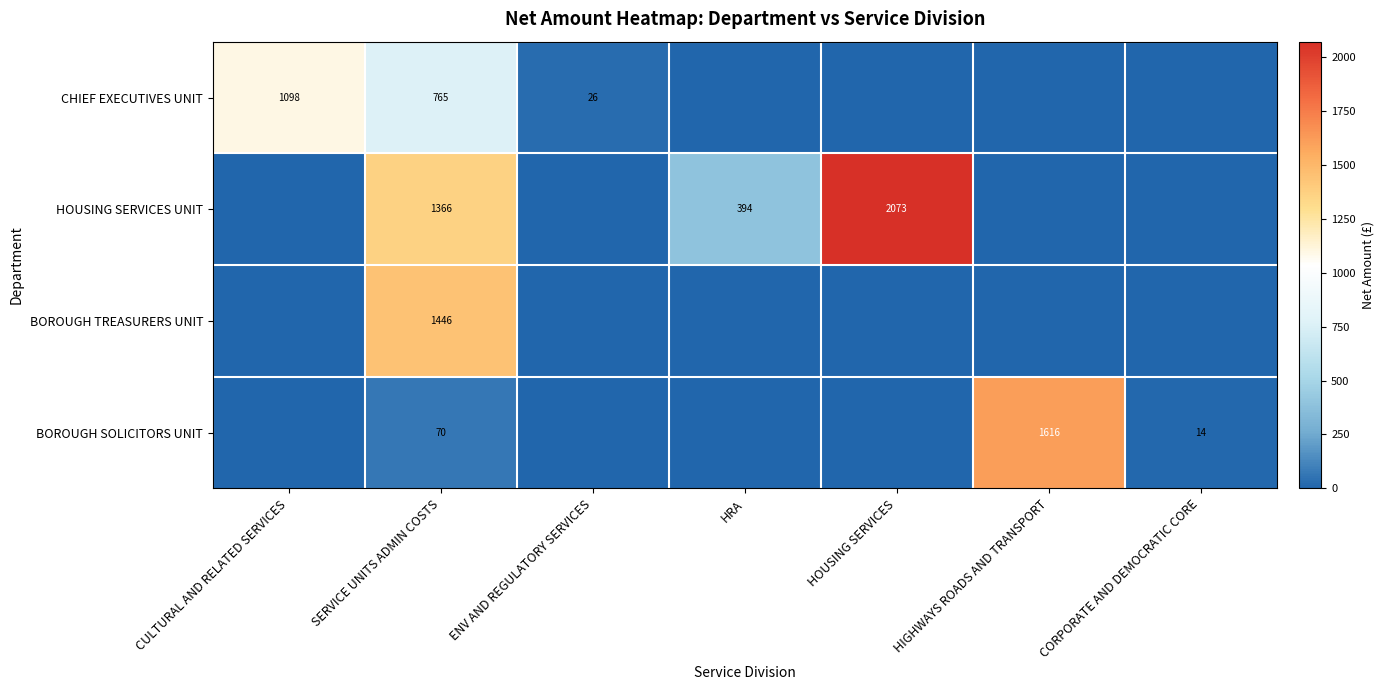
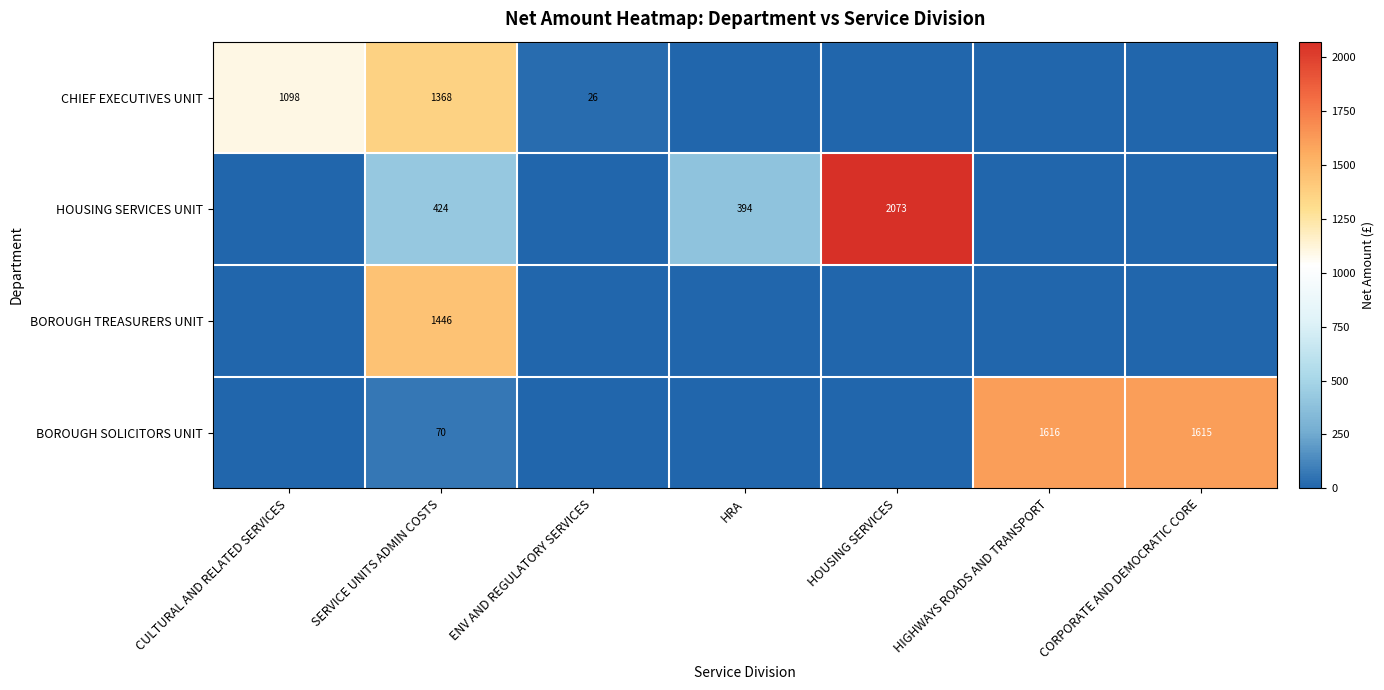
CHIEF EXECUTIVES UNIT, SERVICE UNITS ADMIN COSTS: 765 -> 1368
HOUSING SERVICES UNIT, SERVICE UNITS ADMIN COSTS: 1366 -> 424
BOROUGH SOLICITORS UNIT, CORPORATE AND DEMOCRATIC CORE: 14 -> 1615
